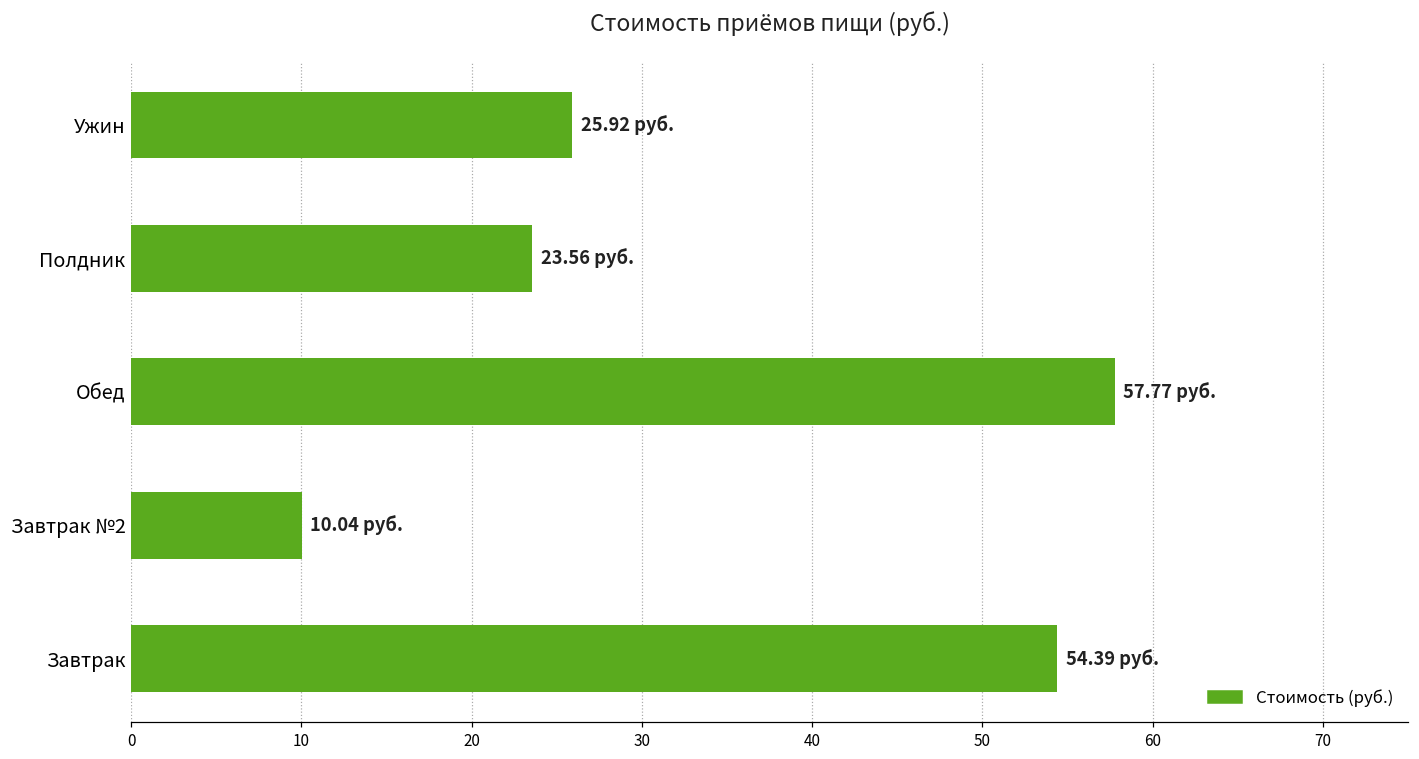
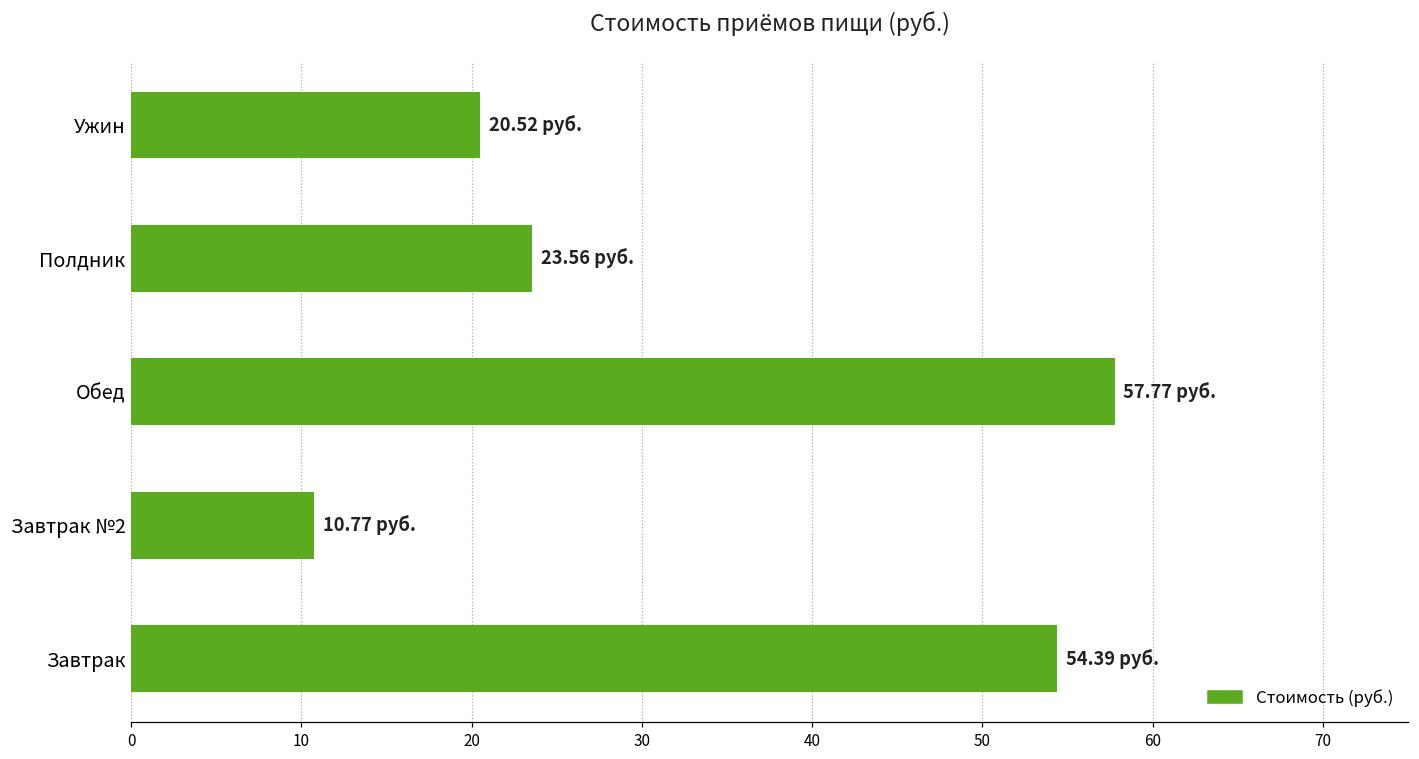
Ужин: 25.92 -> 20.52
Завтрак №2: 10.04 -> 10.77
